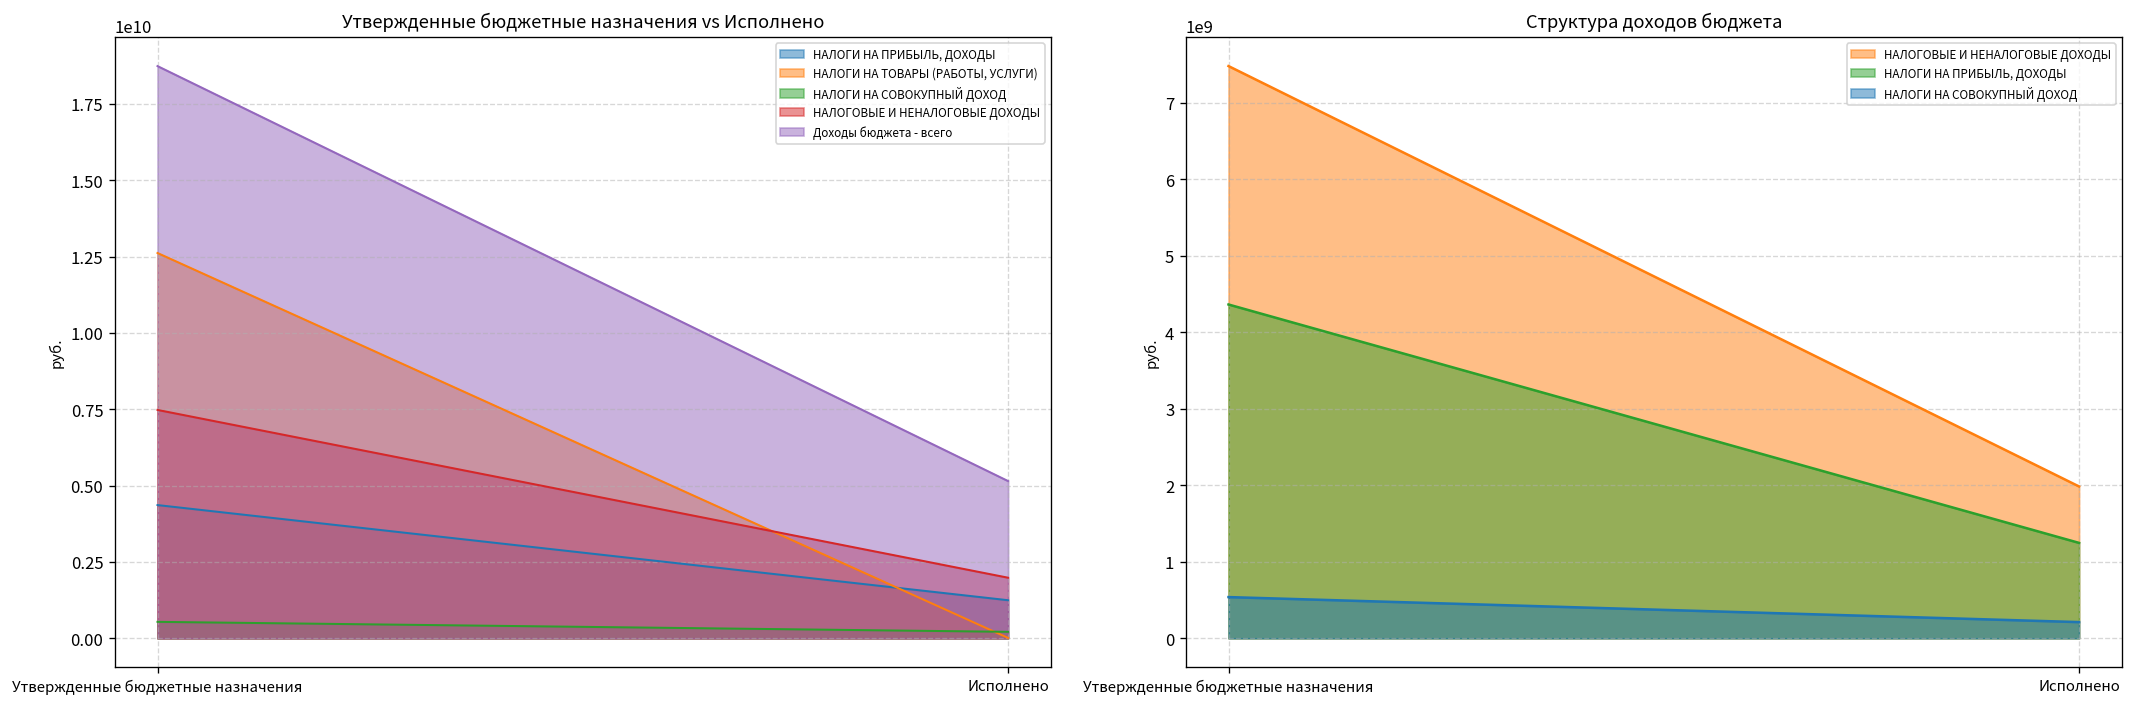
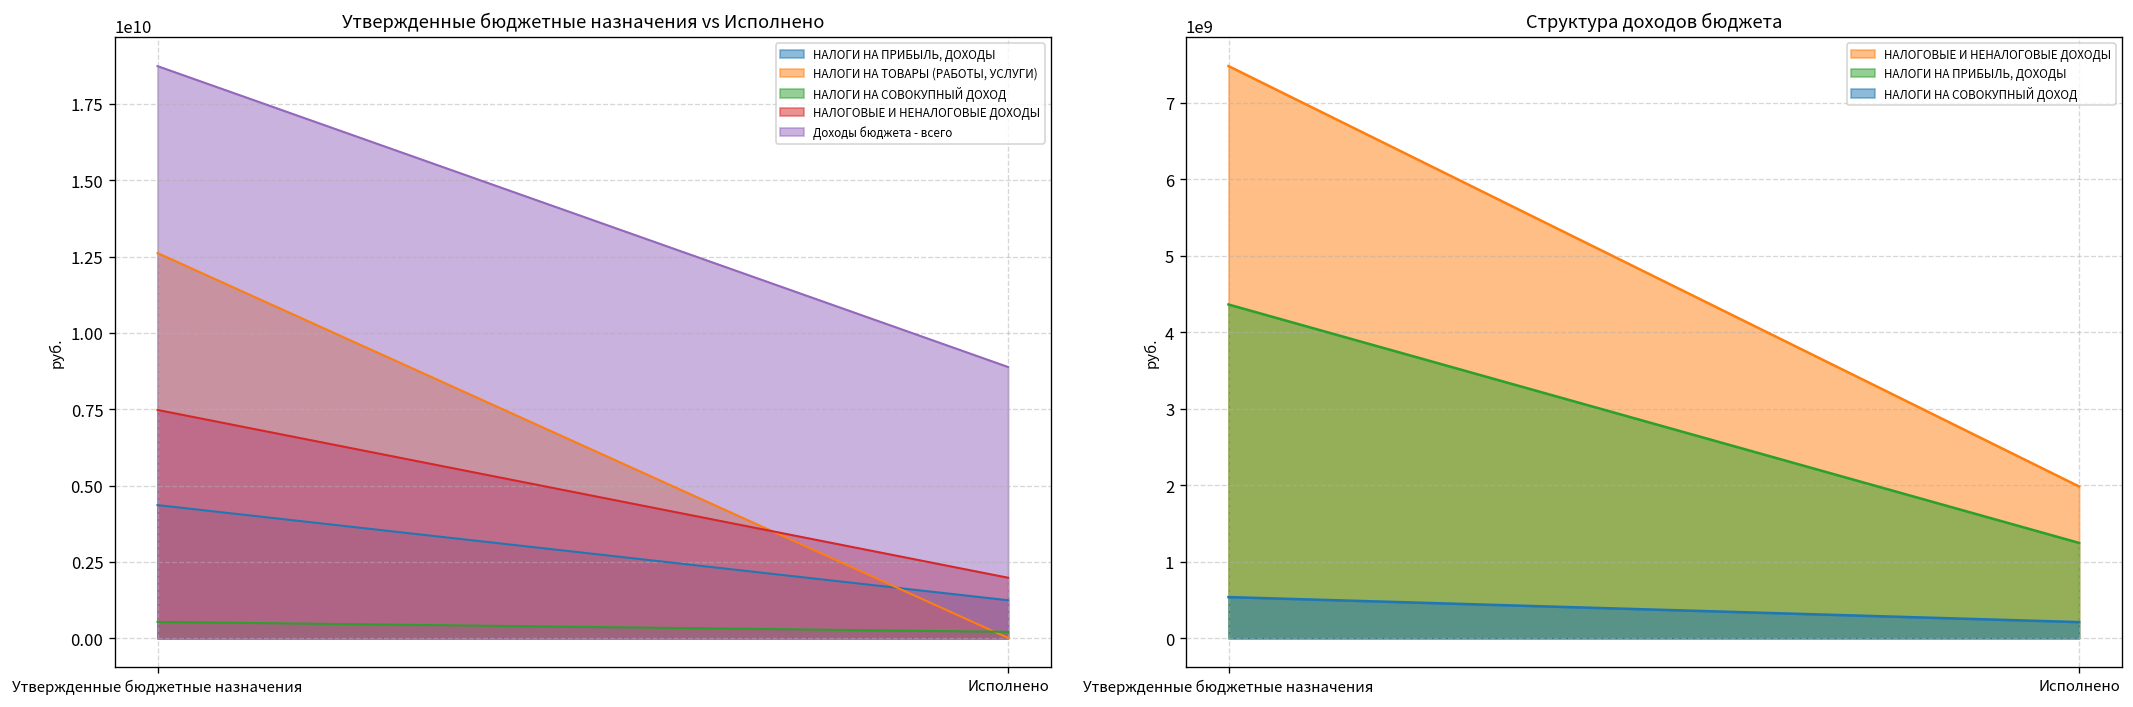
Утвержденные бюджетные назначения vs Исполнено, Доходы бюджета - всего, Исполнено: 5100000000 -> 8900000000
